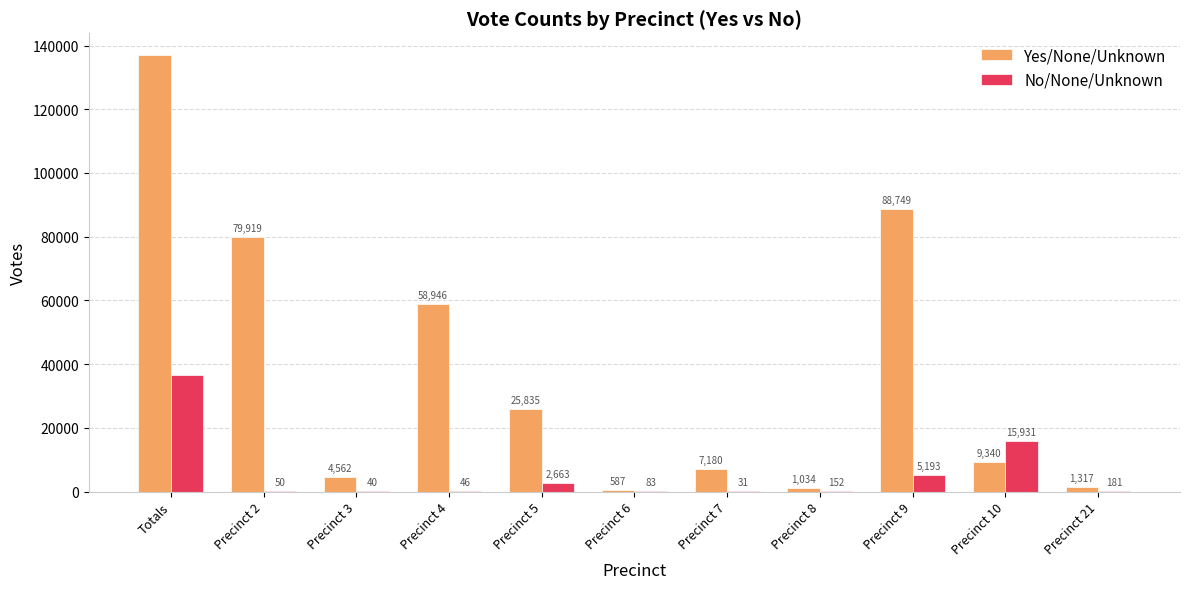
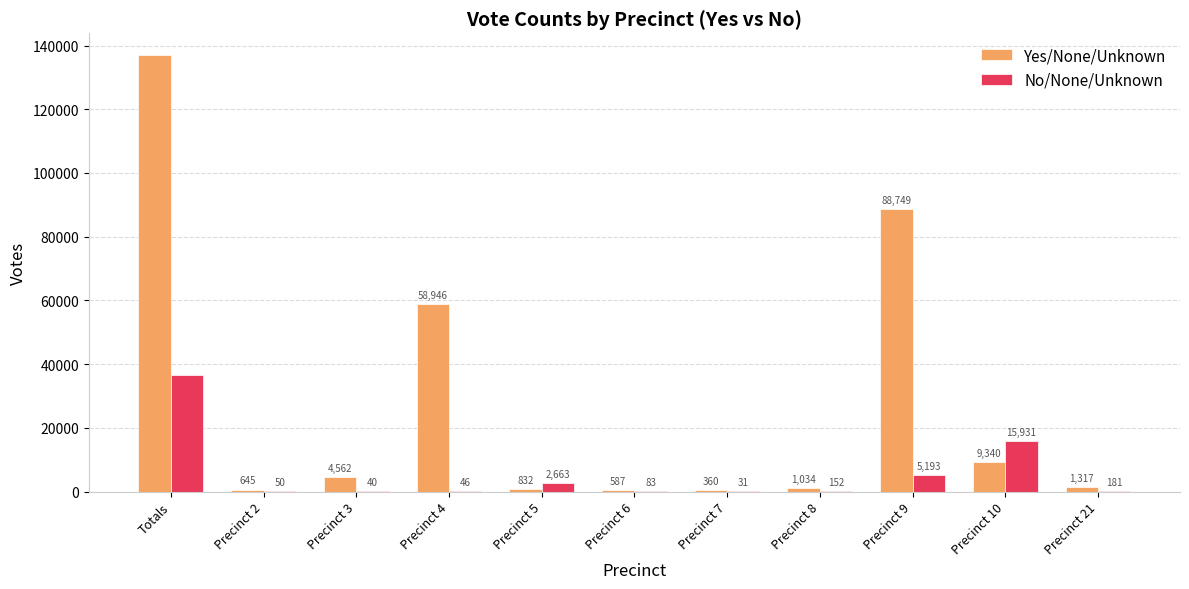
Yes/None/Unknown, Precinct 2: 79,919 -> 645
Yes/None/Unknown, Precinct 5: 25,835 -> 832
Yes/None/Unknown, Precinct 7: 7,180 -> 360
